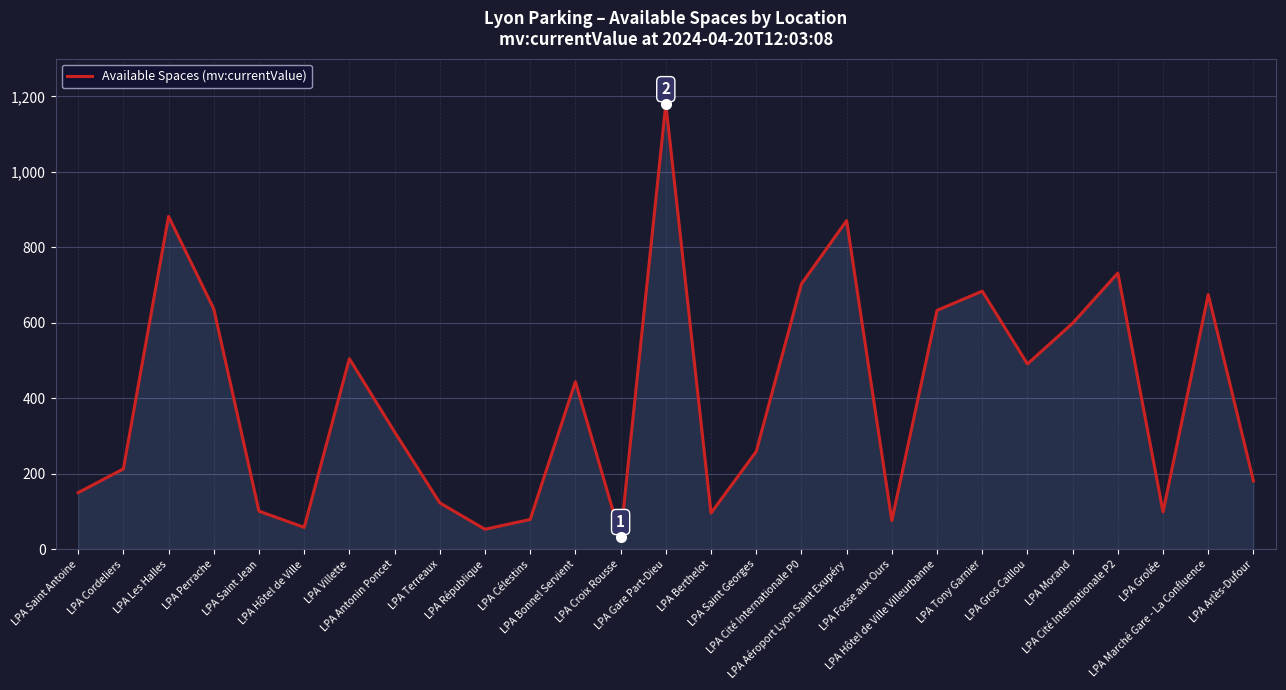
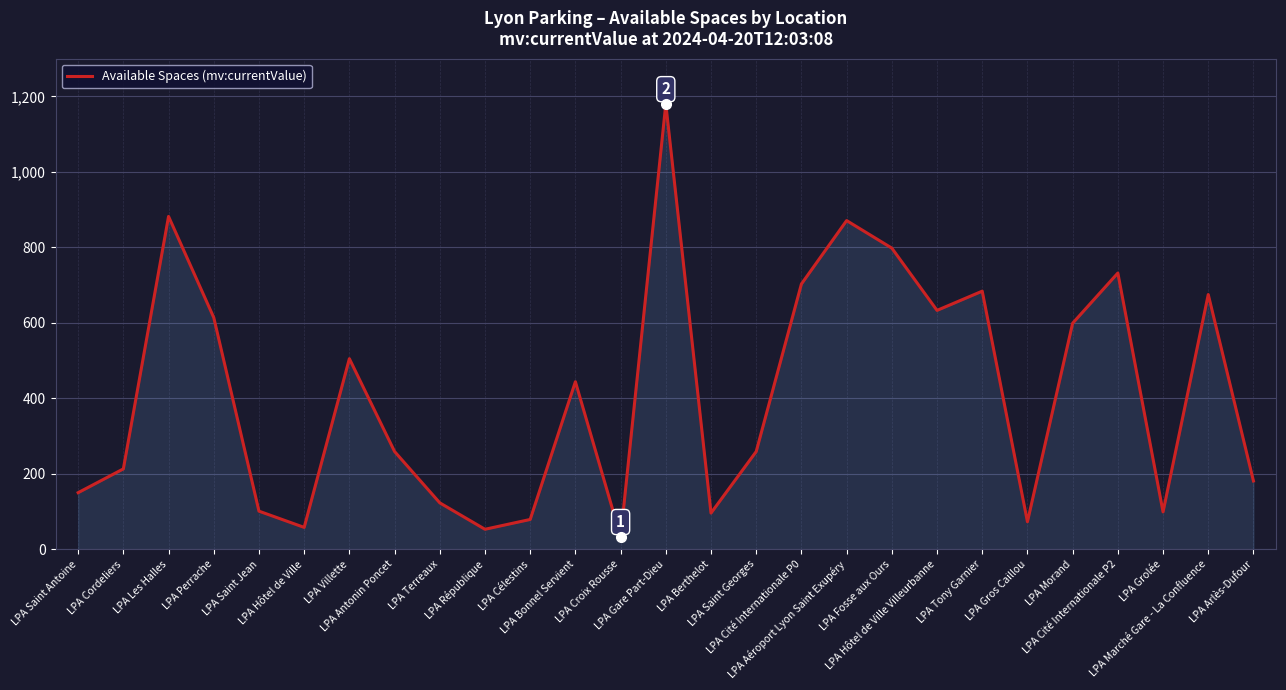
Available Spaces (mv:currentValue), LPA Perrache: 640 -> 610
Available Spaces (mv:currentValue), LPA Antonin Poncet: 310 -> 260
Available Spaces (mv:currentValue), LPA Fosse aux Ours: 80 -> 800
Available Spaces (mv:currentValue), LPA Gros Caillou: 490 -> 70
